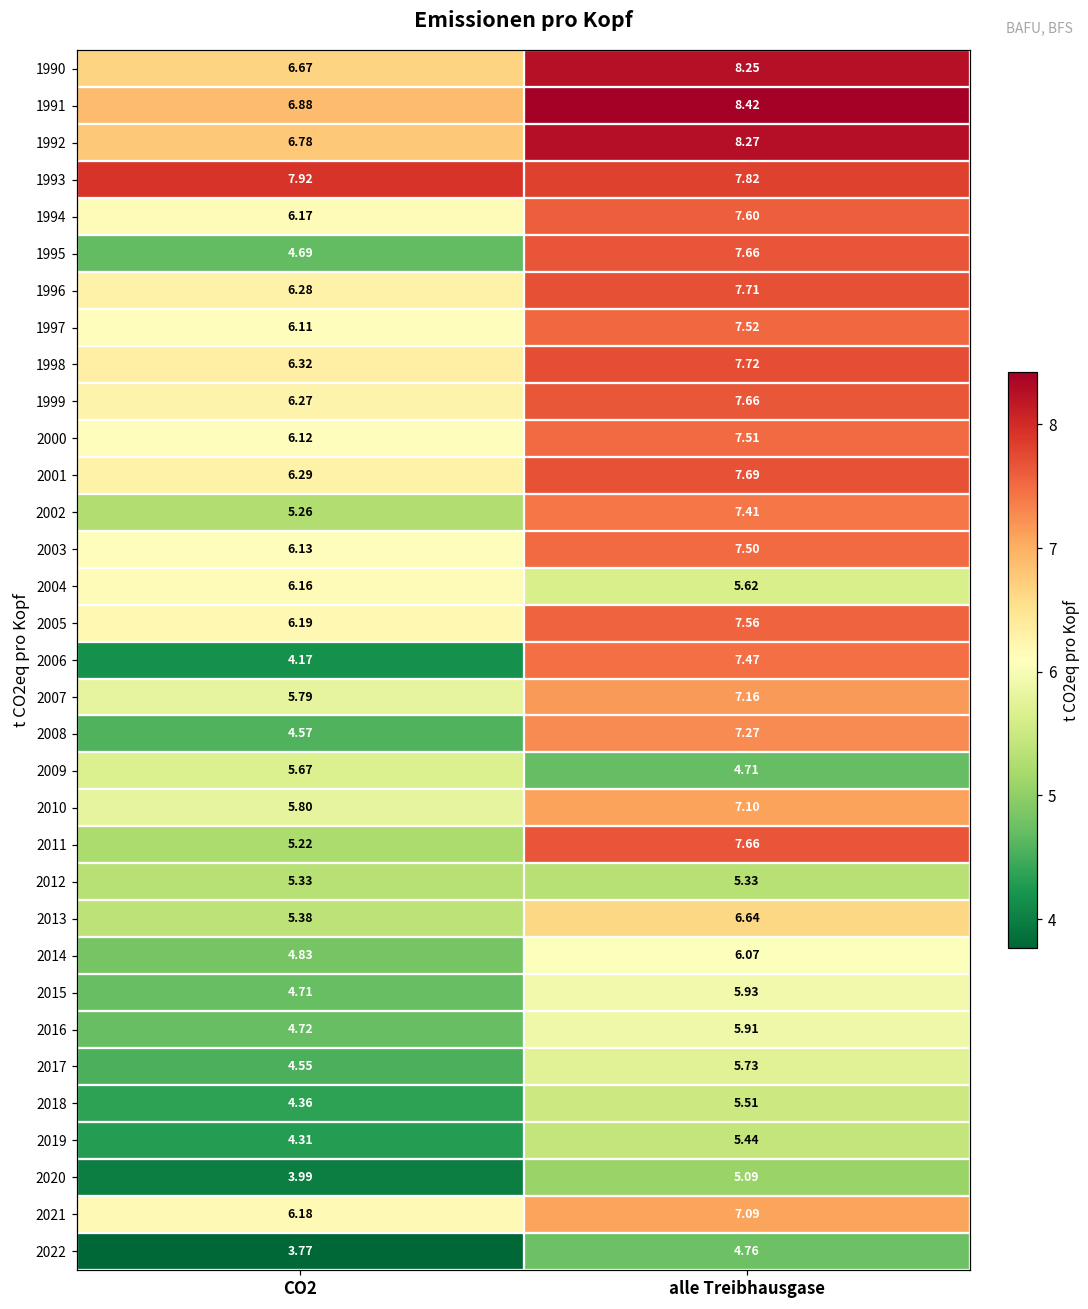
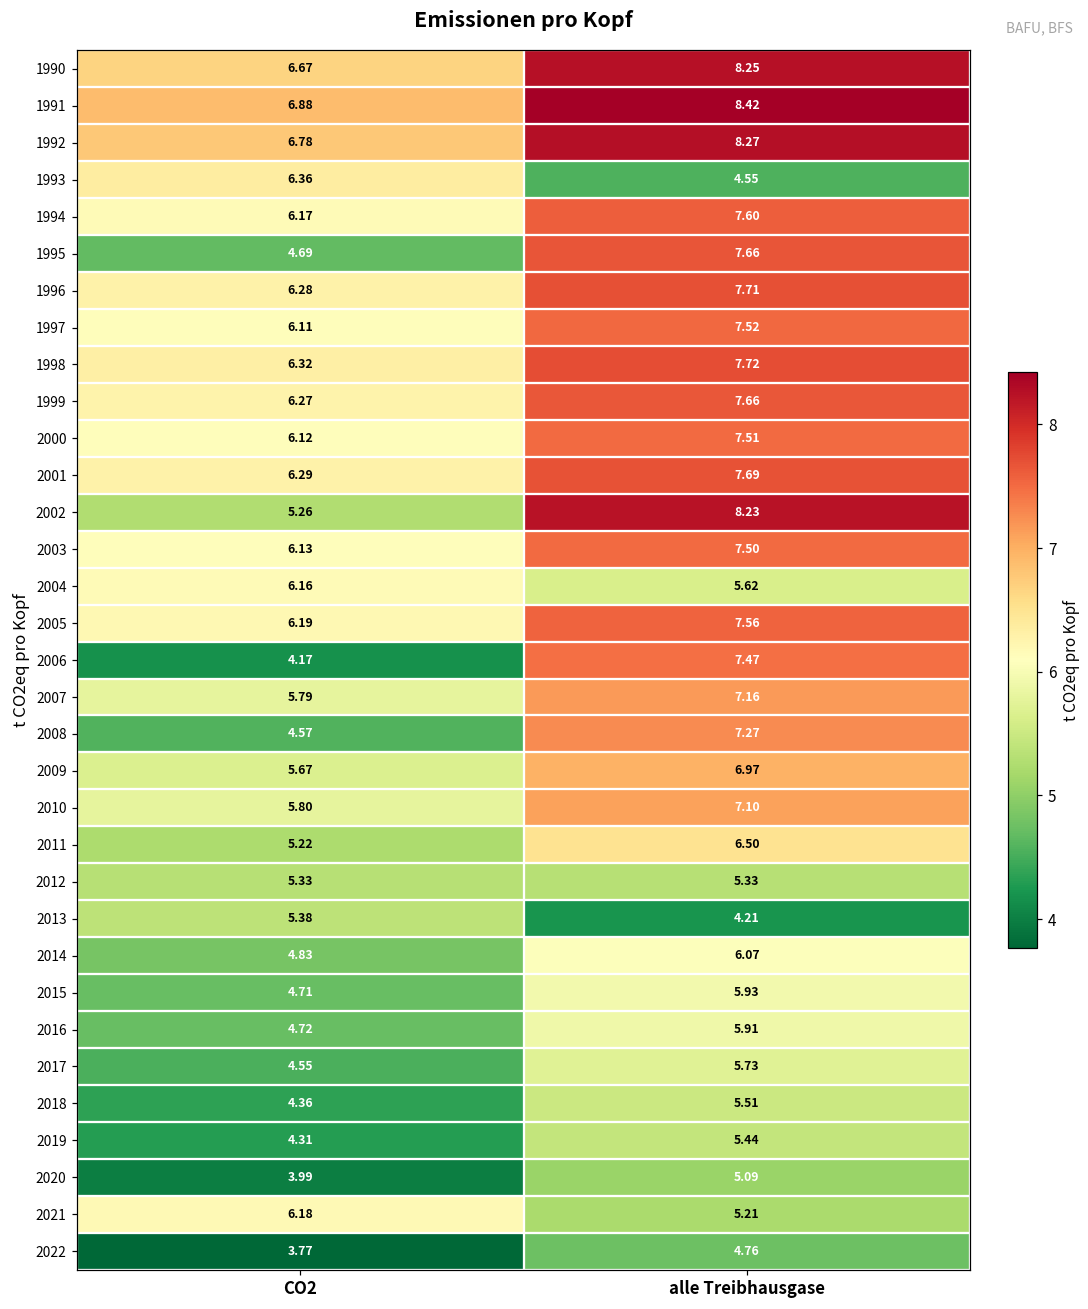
1993, CO2: 7.92 -> 6.36
1993, alle Treibhausgase: 7.82 -> 4.55
2002, alle Treibhausgase: 7.41 -> 8.23
2009, alle Treibhausgase: 4.71 -> 6.97
2011, alle Treibhausgase: 7.66 -> 6.50
2013, alle Treibhausgase: 6.64 -> 4.21
2021, alle Treibhausgase: 7.09 -> 5.21
